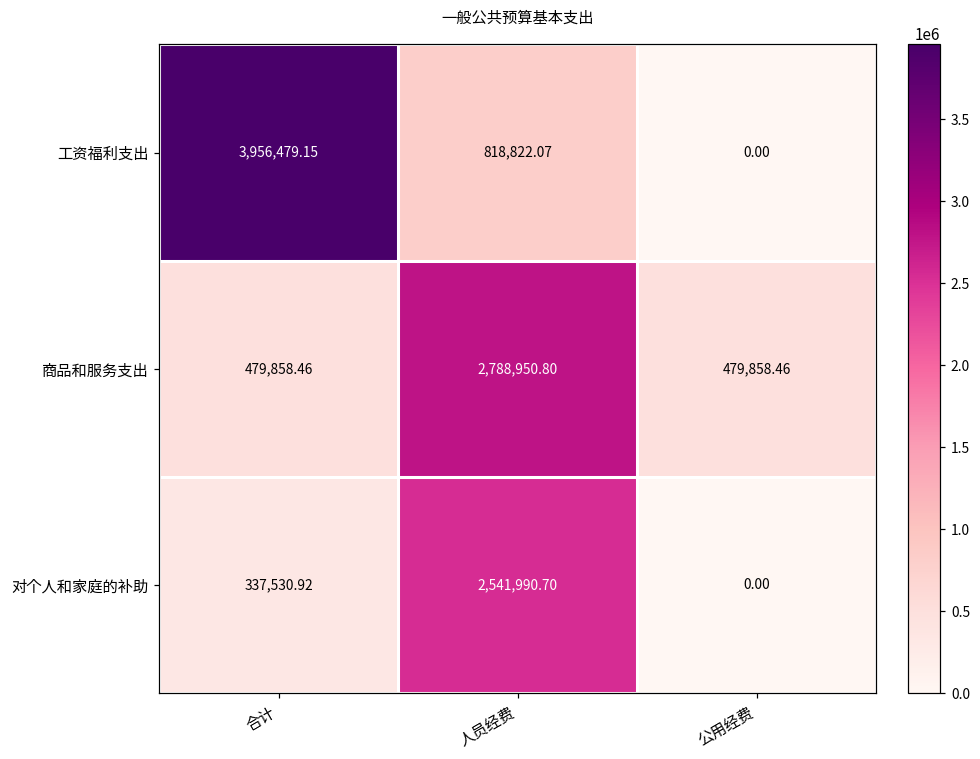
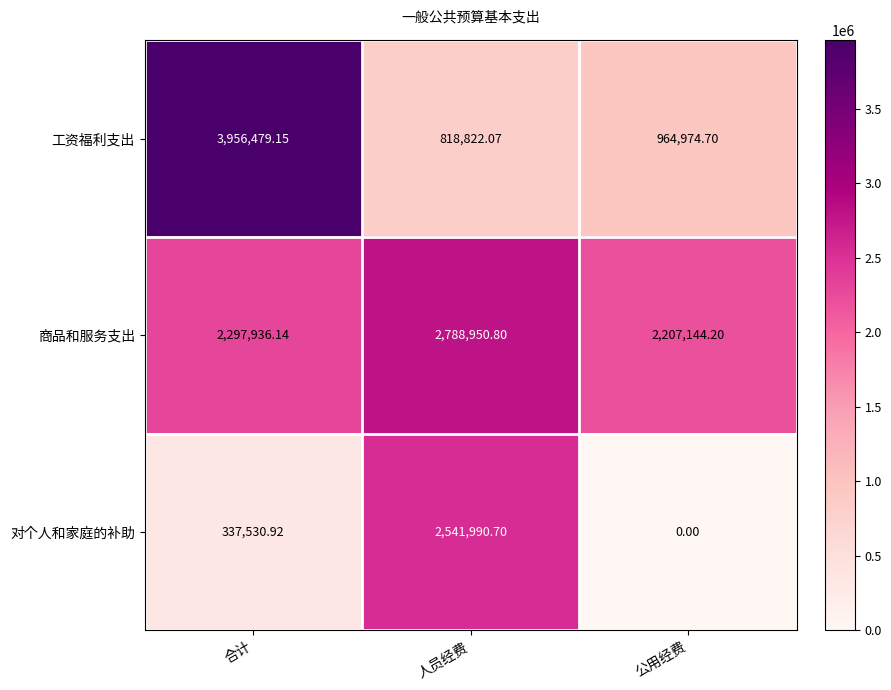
工资福利支出, 公用经费: 0.00 -> 964,974.70
商品和服务支出, 合计: 479,858.46 -> 2,297,936.14
商品和服务支出, 公用经费: 479,858.46 -> 2,207,144.20
